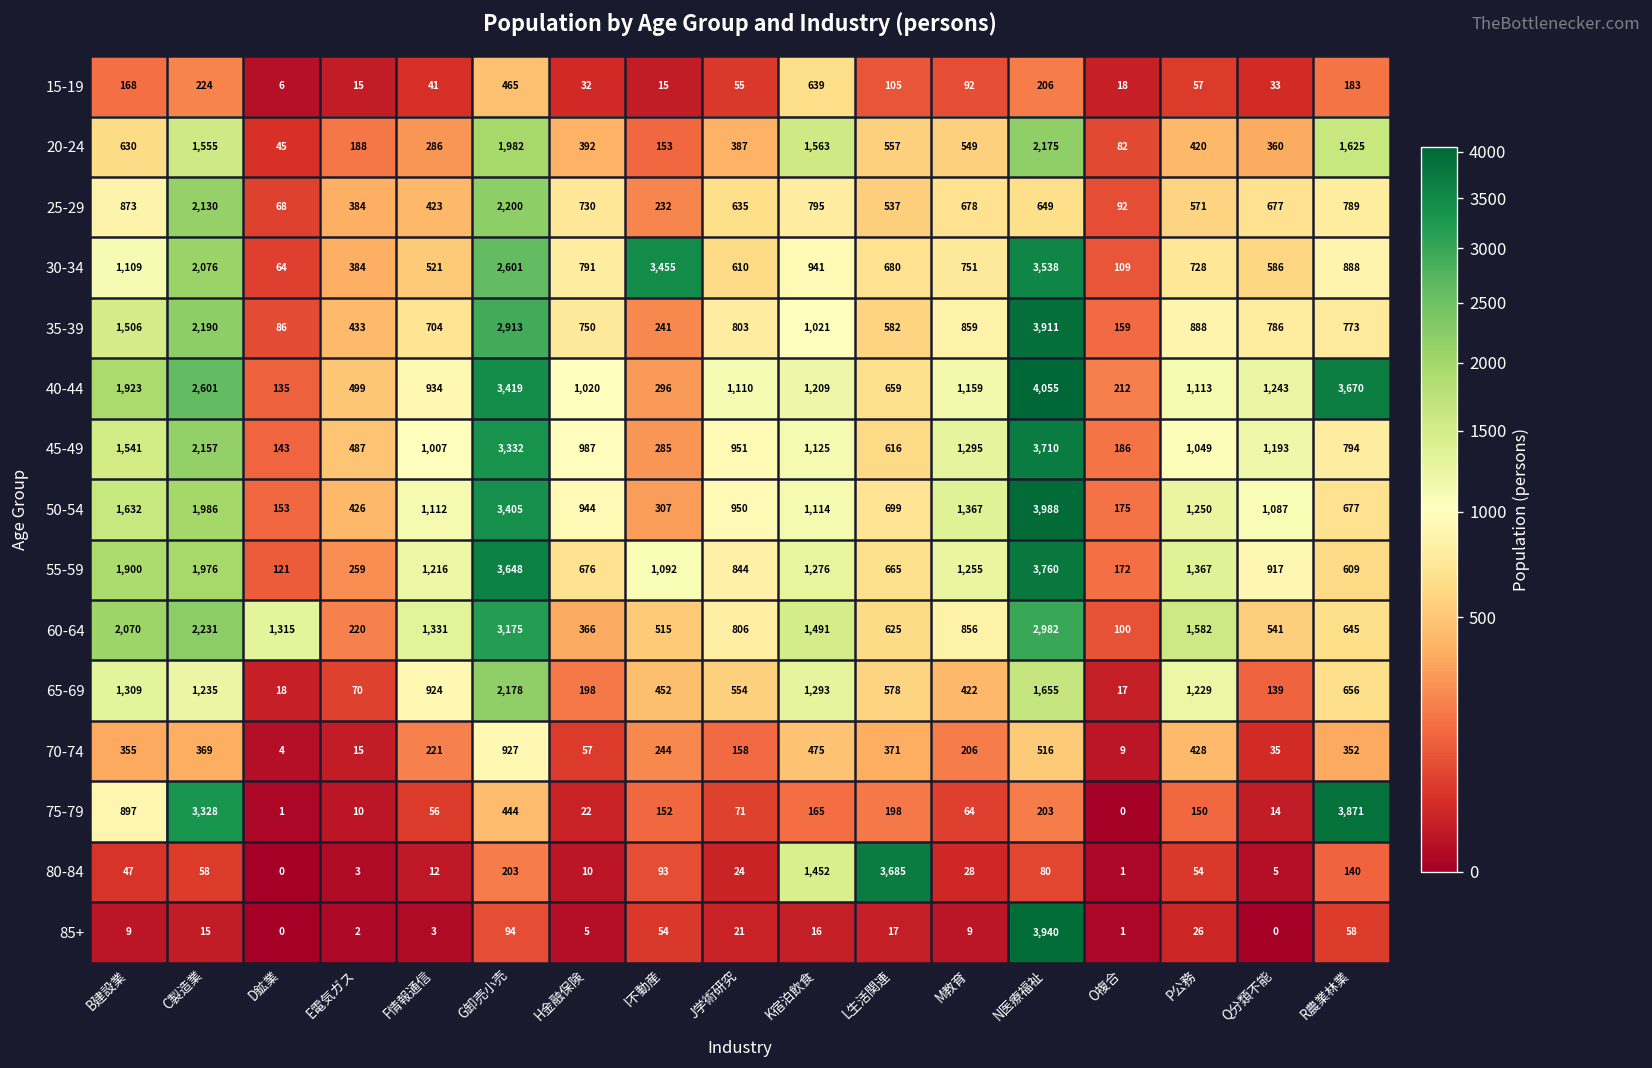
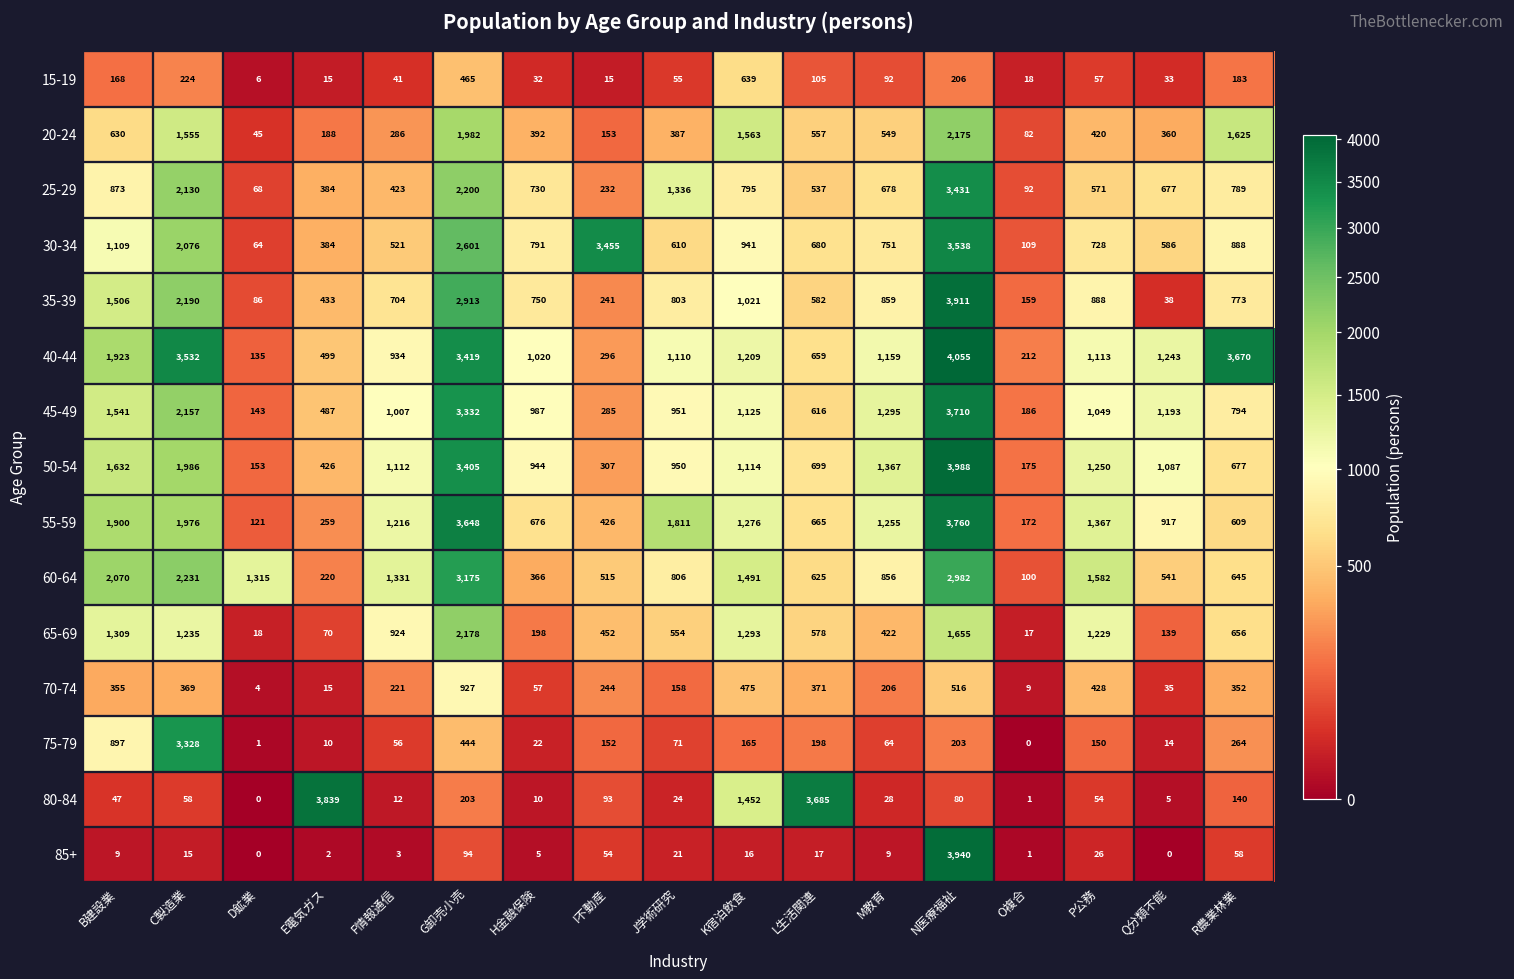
25-29, J学術研究: 635 -> 1,336
25-29, N医療福祉: 649 -> 3,431
35-39, Q分類不能: 786 -> 38
40-44, C製造業: 2,601 -> 3,532
55-59, I不動産: 1,092 -> 426
55-59, J学術研究: 844 -> 1,811
75-79, R農業林業: 3,871 -> 264
80-84, E電気ガス: 3 -> 3,839
